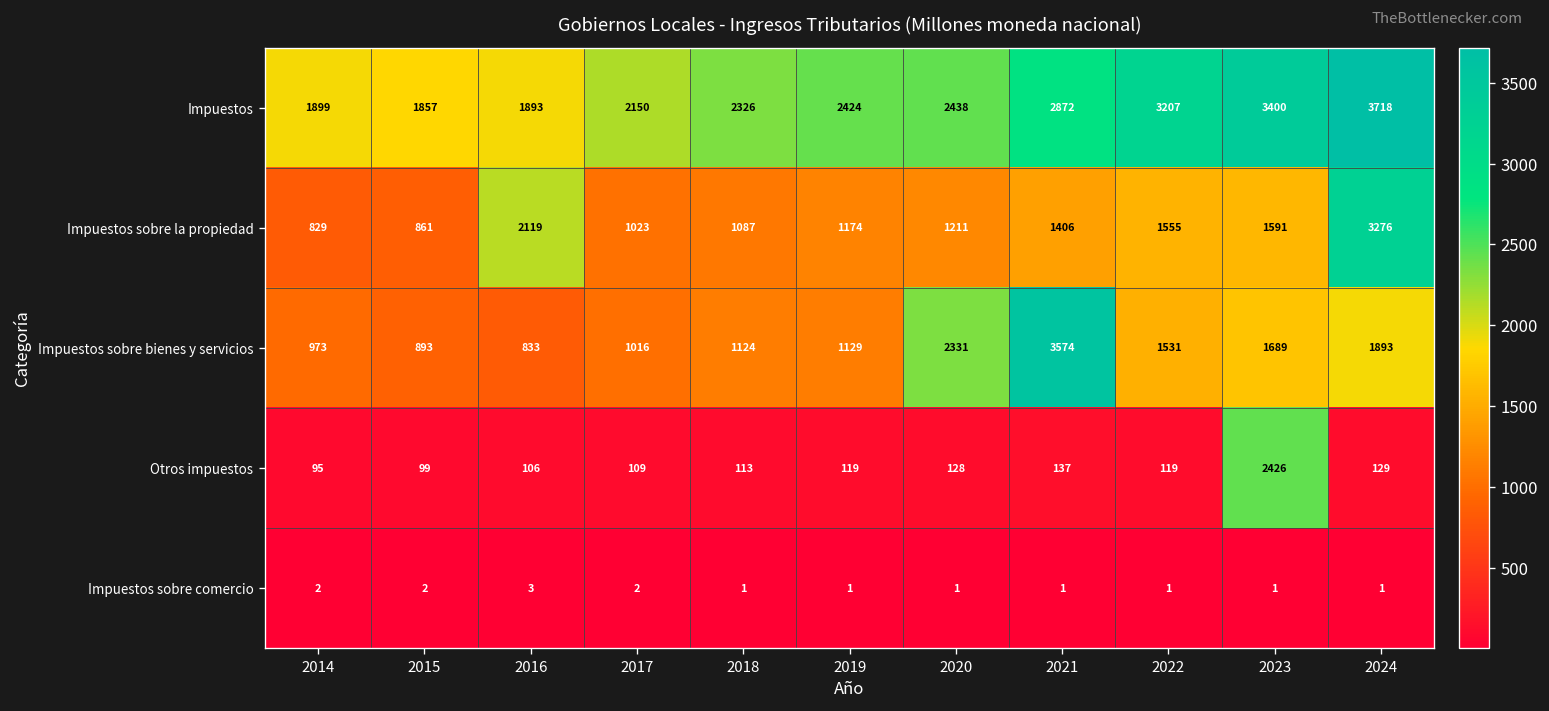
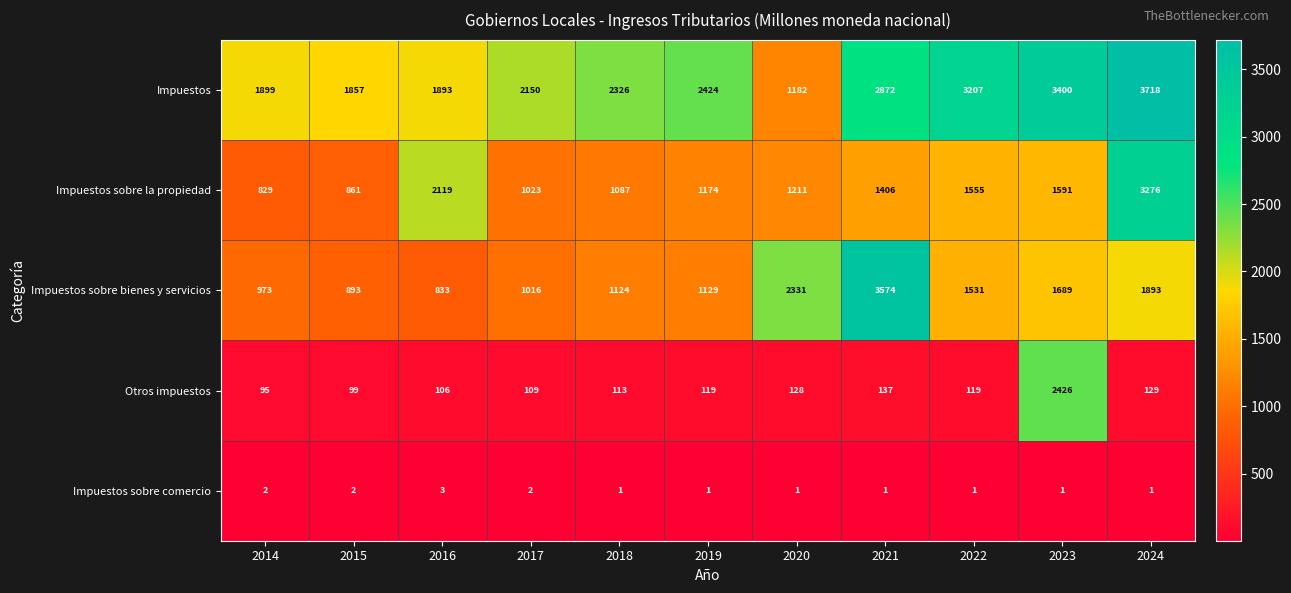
Impuestos, 2020: 2438 -> 1182
